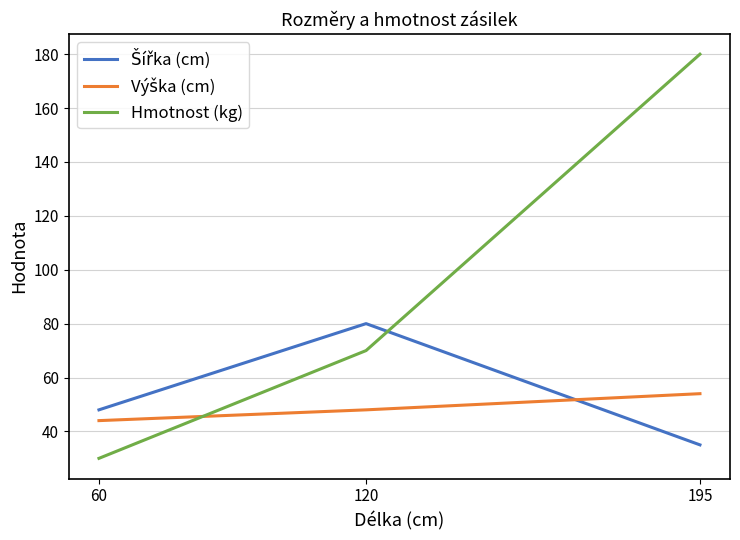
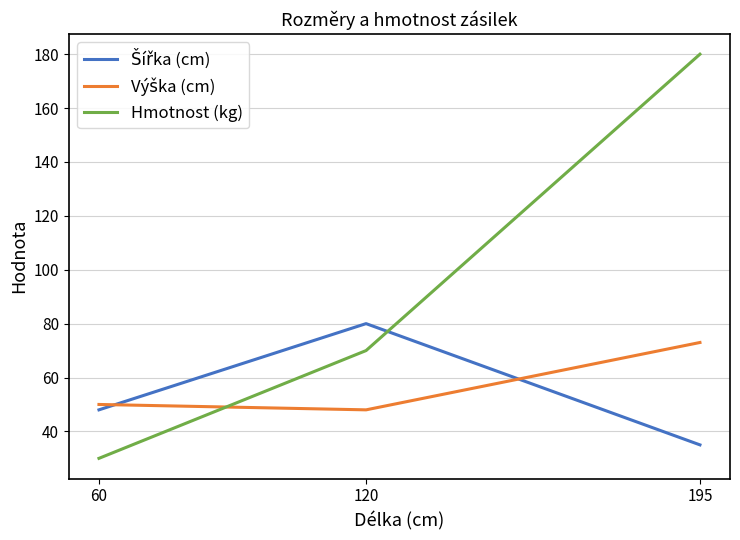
Výška (cm), 60: 44 -> 50
Výška (cm), 195: 54 -> 73
